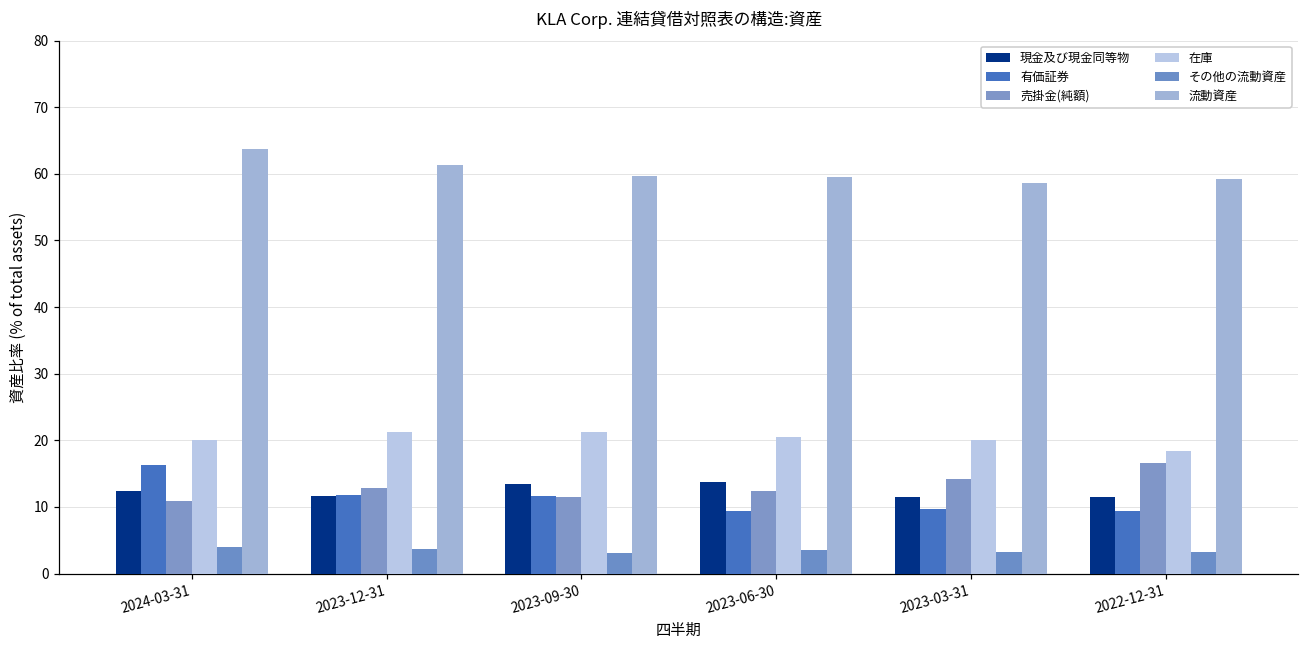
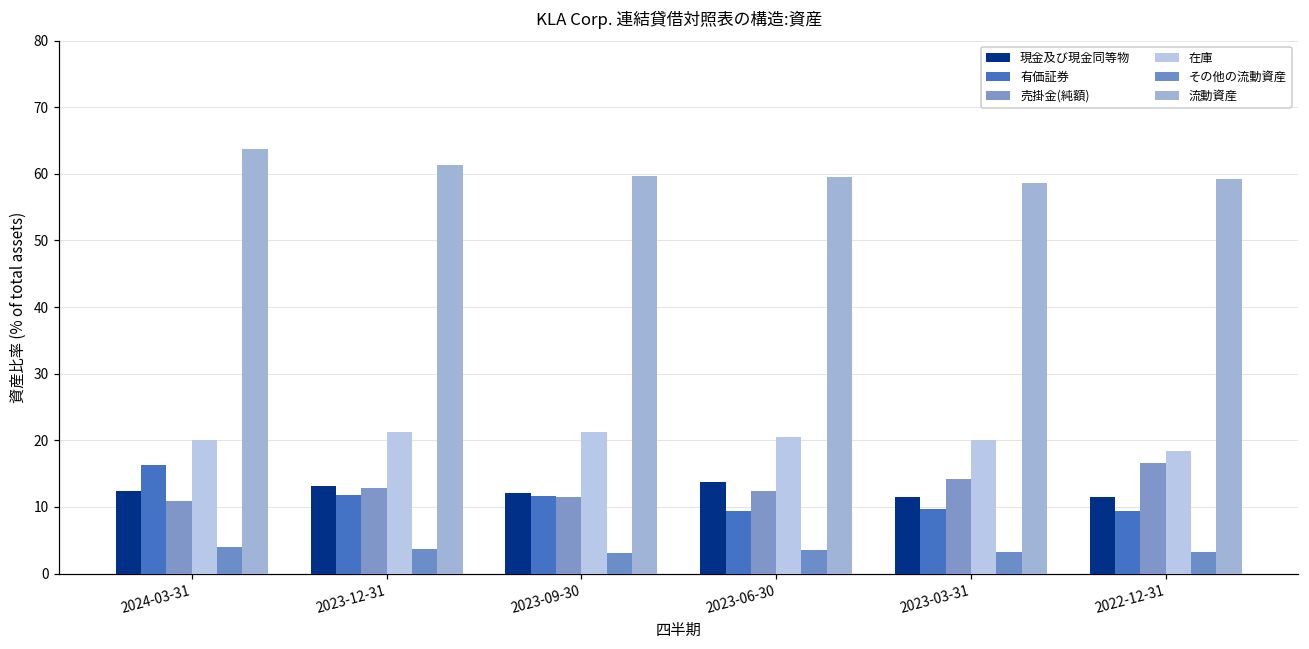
現金及び現金同等物, 2023-12-31: 12 -> 13
現金及び現金同等物, 2023-09-30: 13 -> 12
